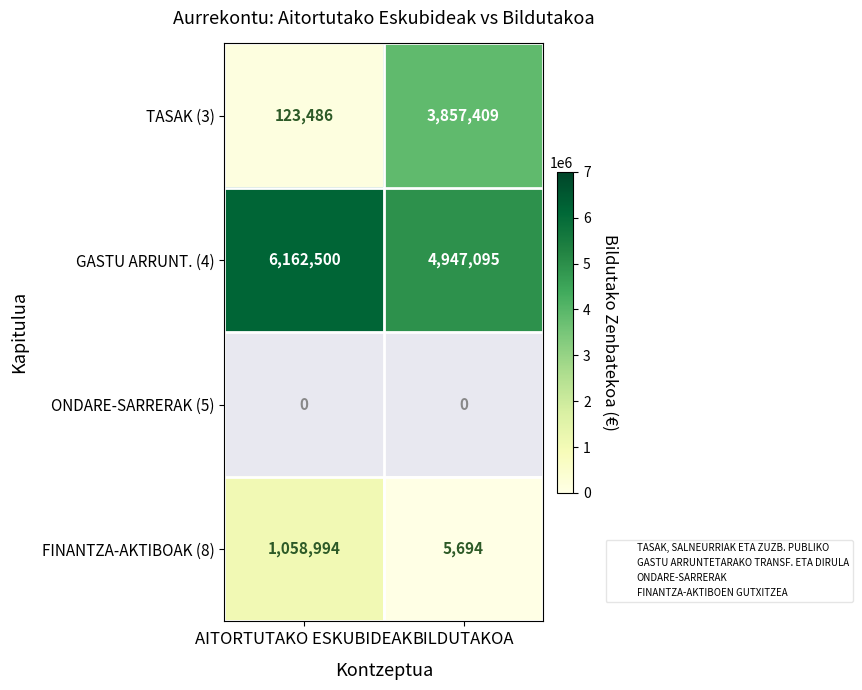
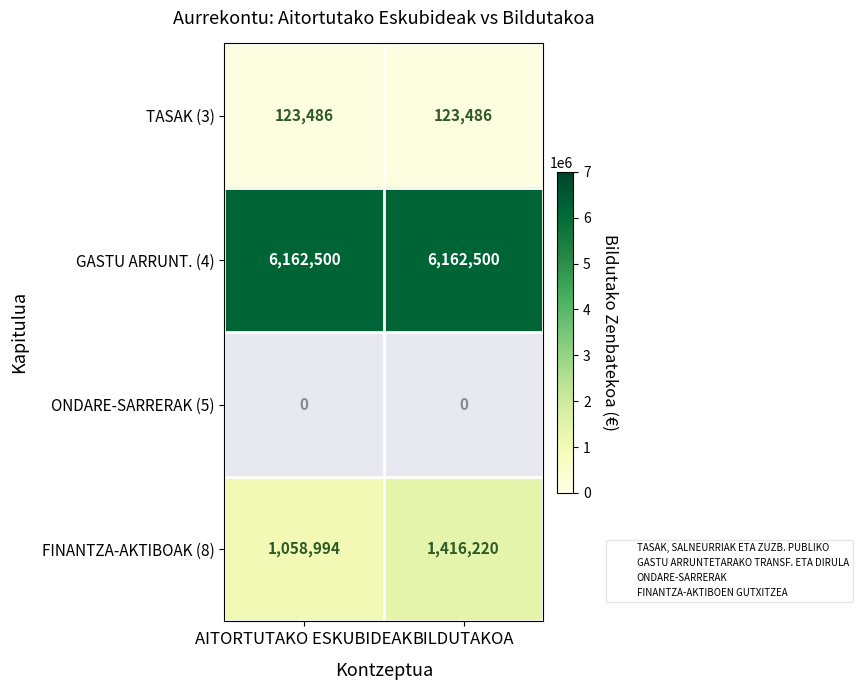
TASAK (3), BILDUTAKOA: 3,857,409 -> 123,486
GASTU ARRUNT. (4), BILDUTAKOA: 4,947,095 -> 6,162,500
FINANTZA-AKTIBOAK (8), BILDUTAKOA: 5,694 -> 1,416,220
